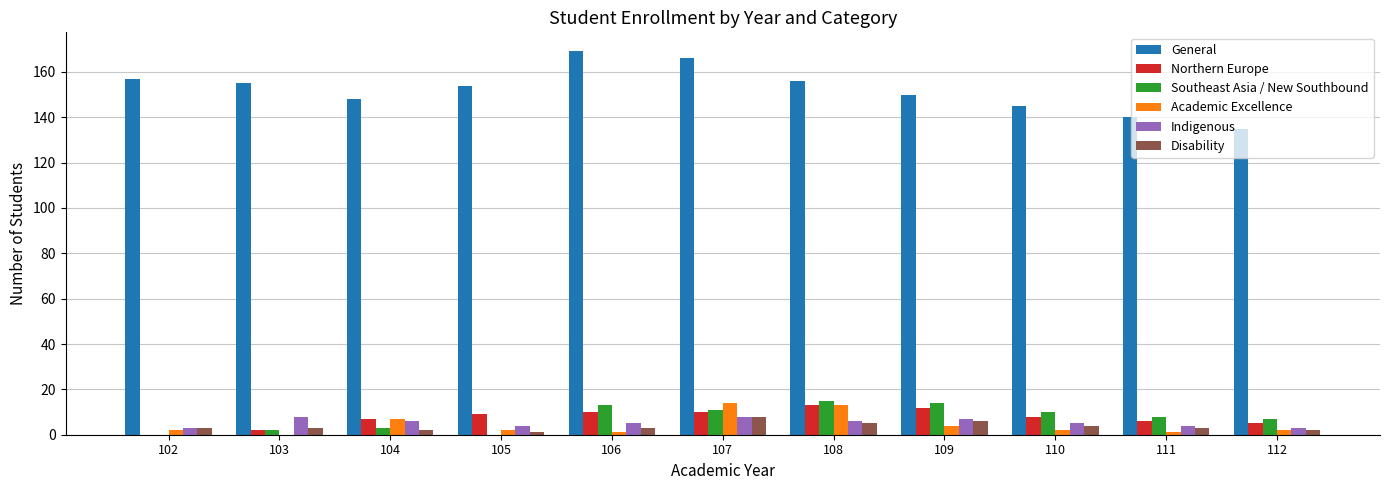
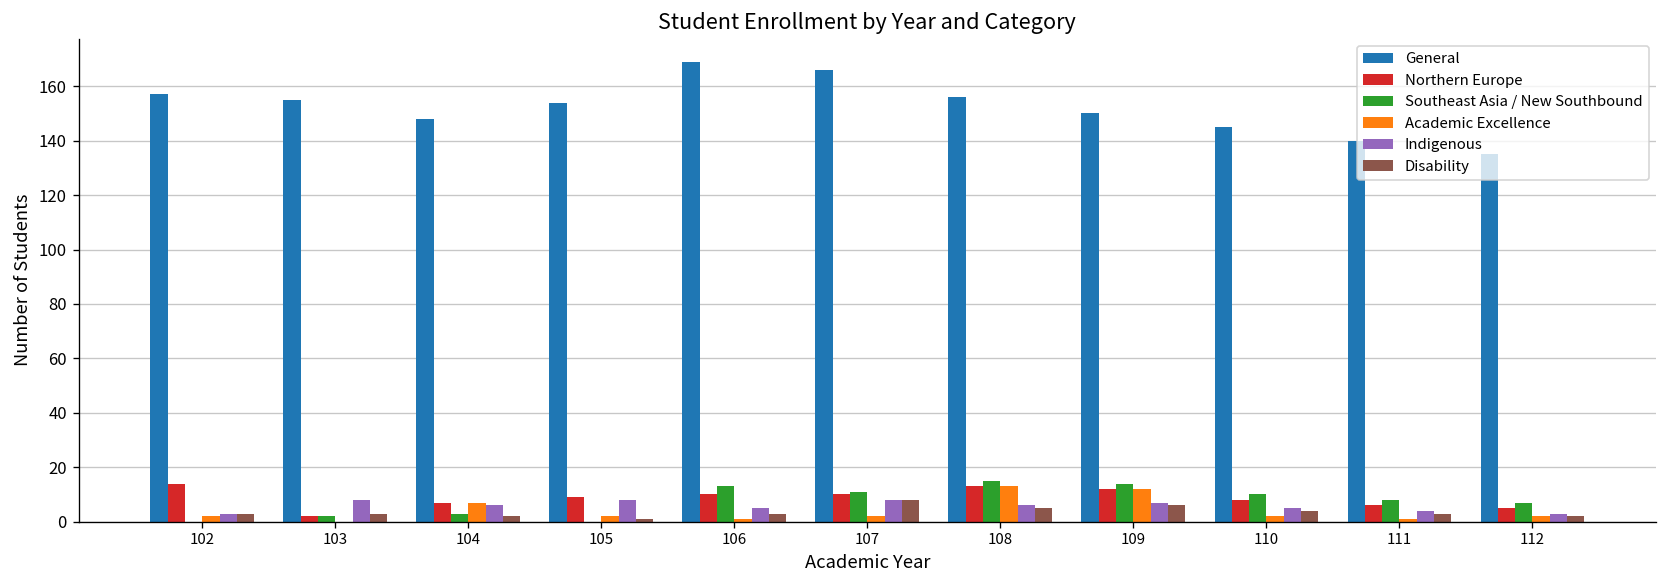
Northern Europe, 102: 0 -> 14
Indigenous, 105: 4 -> 8
Academic Excellence, 107: 14 -> 2
Academic Excellence, 109: 4 -> 12
